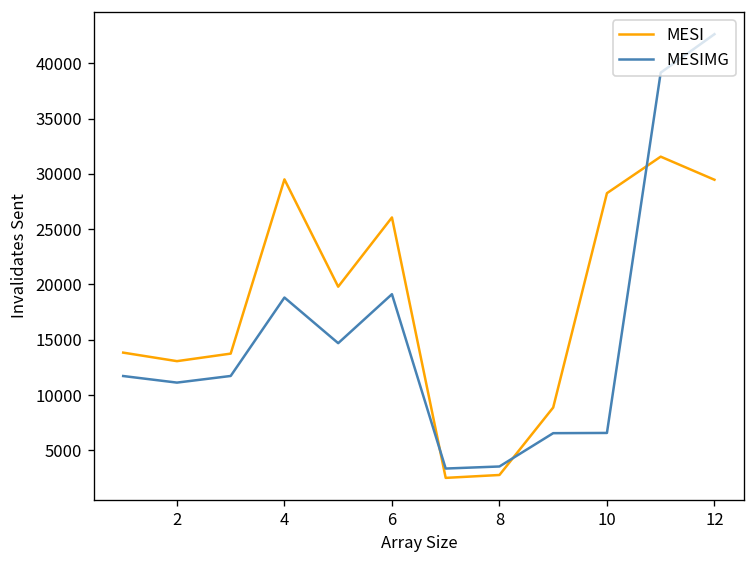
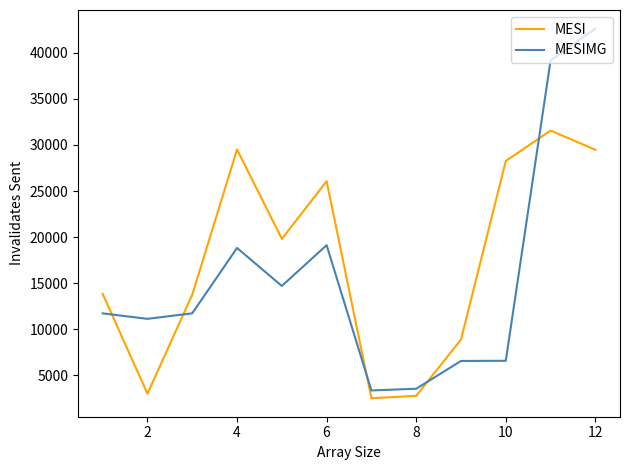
MESI, 2: 13000 -> 3000
